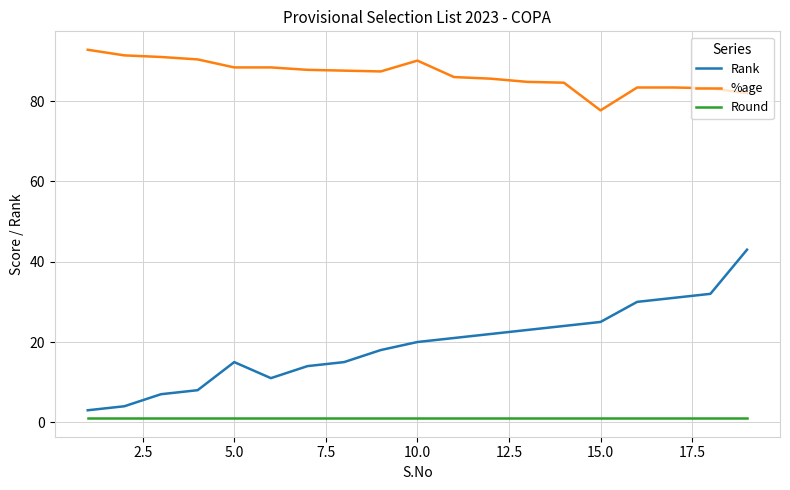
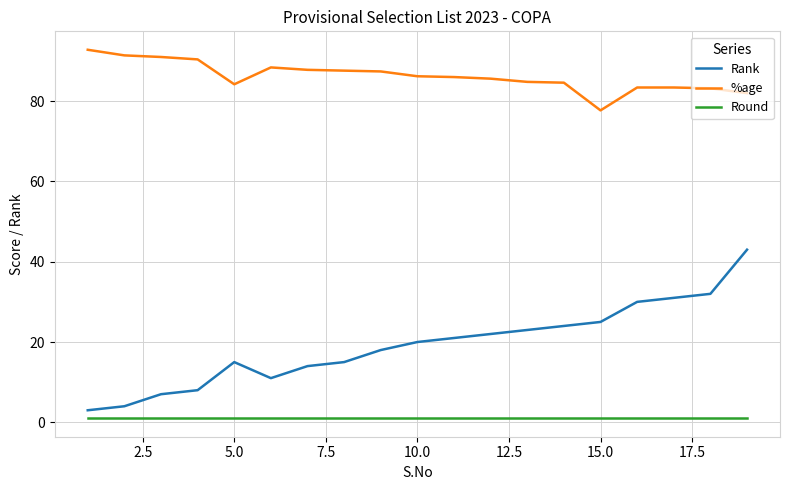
%age, 5.0: 88 -> 84
%age, 10.0: 90 -> 86
